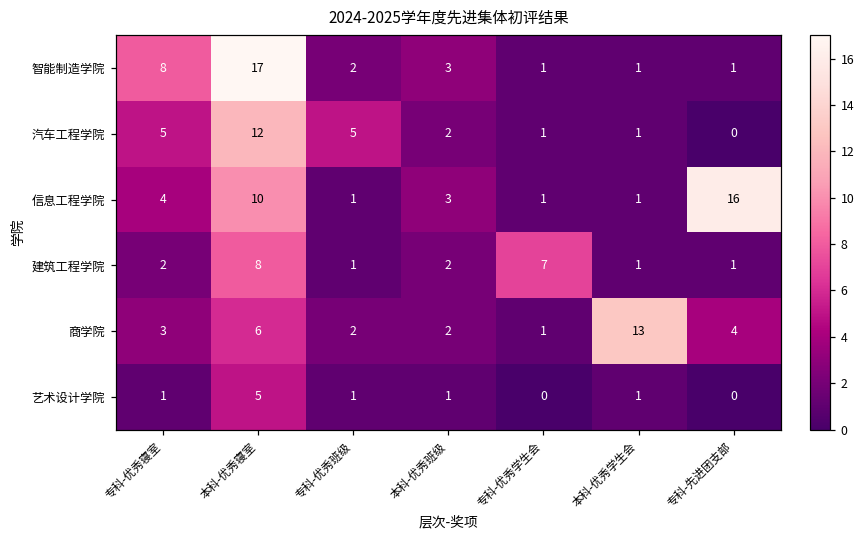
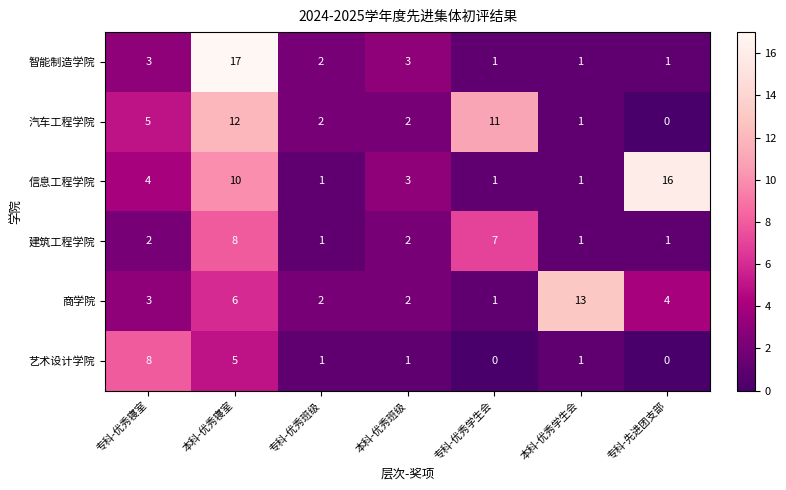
智能制造学院, 专科-优秀寝室: 8 -> 3
汽车工程学院, 专科-优秀班级: 5 -> 2
汽车工程学院, 专科-优秀学生会: 1 -> 11
艺术设计学院, 专科-优秀寝室: 1 -> 8
